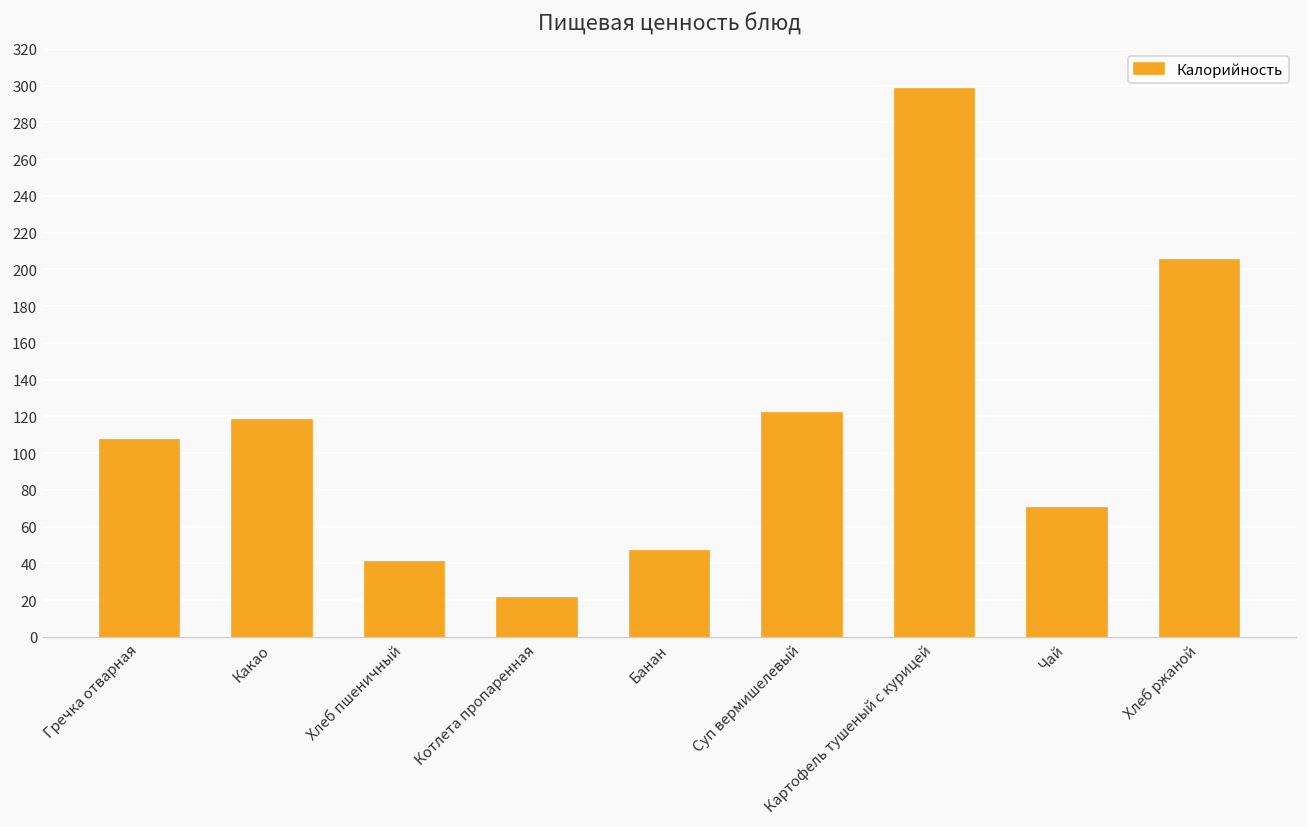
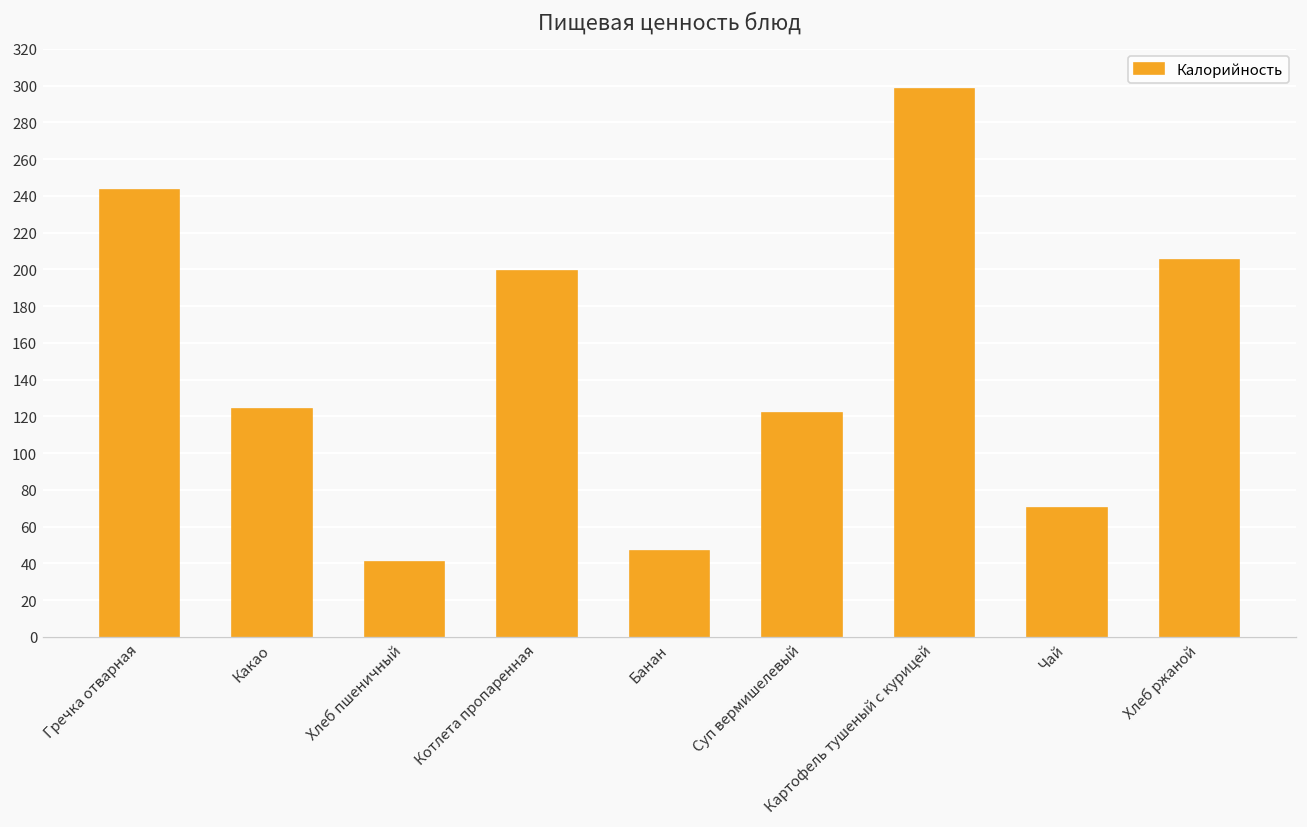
Гречка отварная: 107 -> 243
Какао: 118 -> 124
Котлета пропаренная: 21 -> 199
